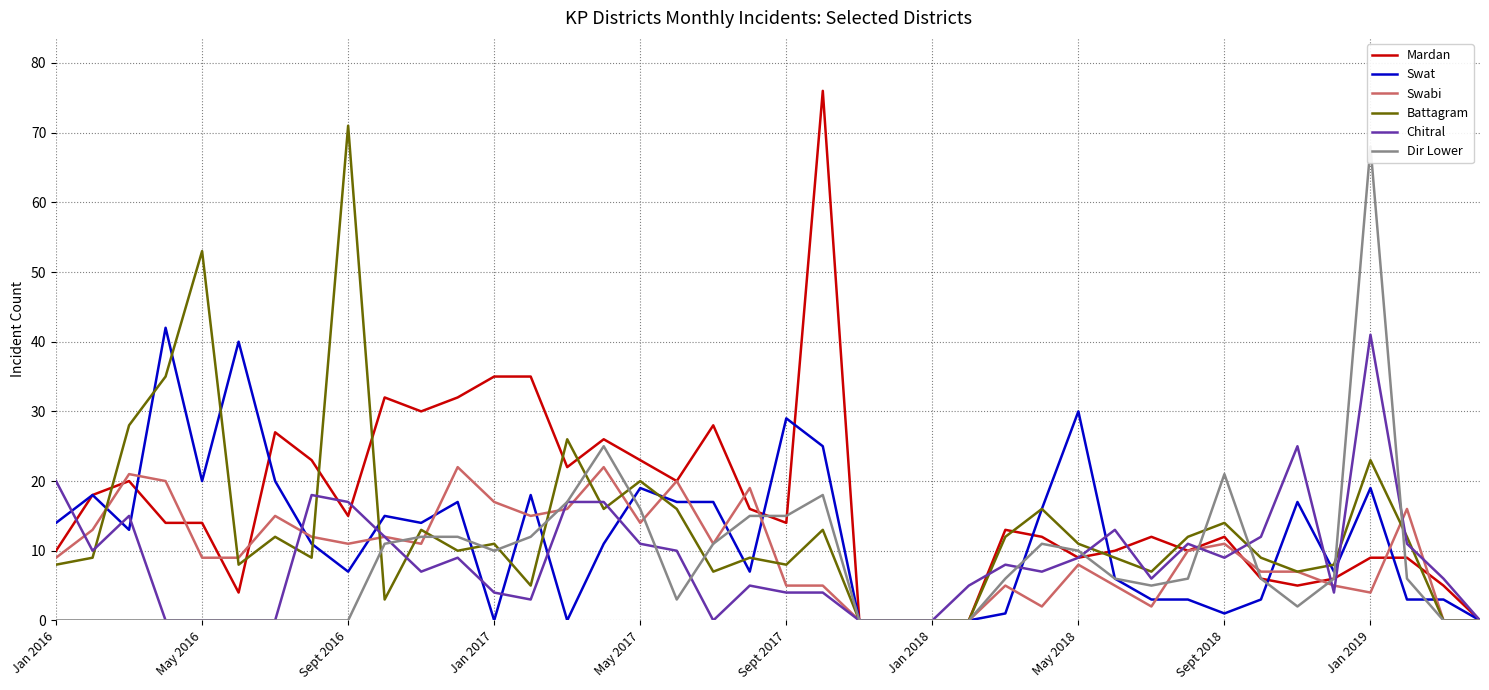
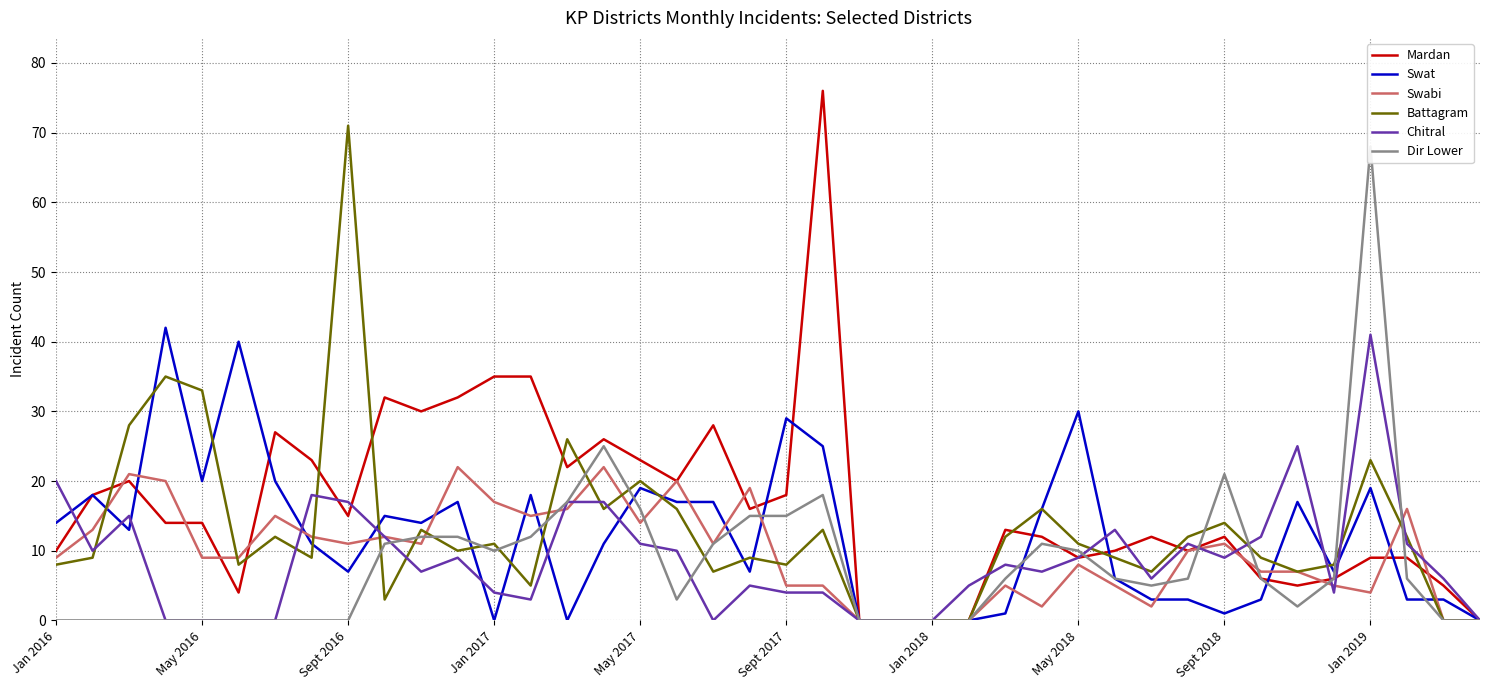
Battagram, May 2016: 53 -> 33
Mardan, Sept 2017: 14 -> 18
